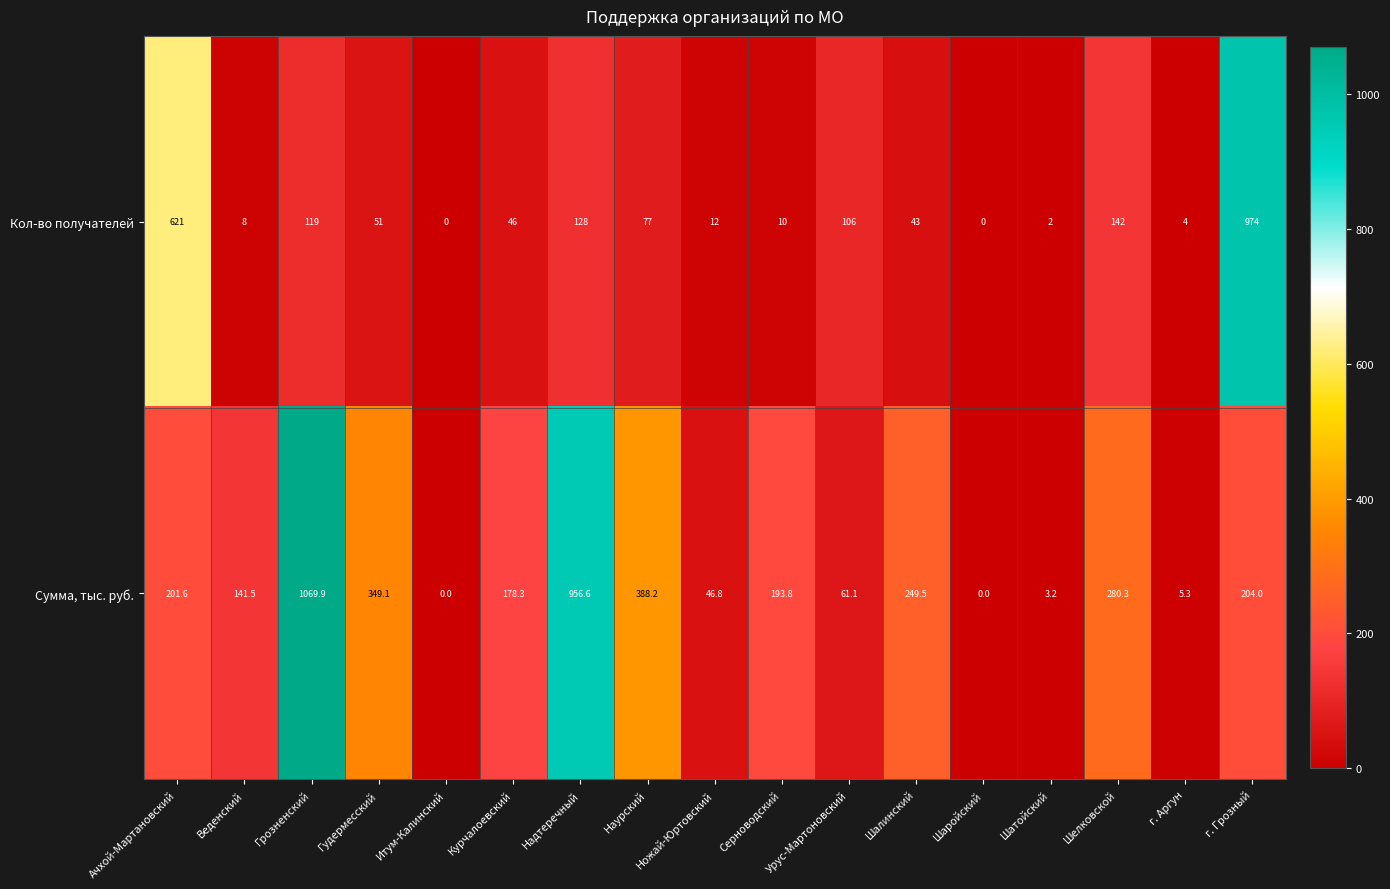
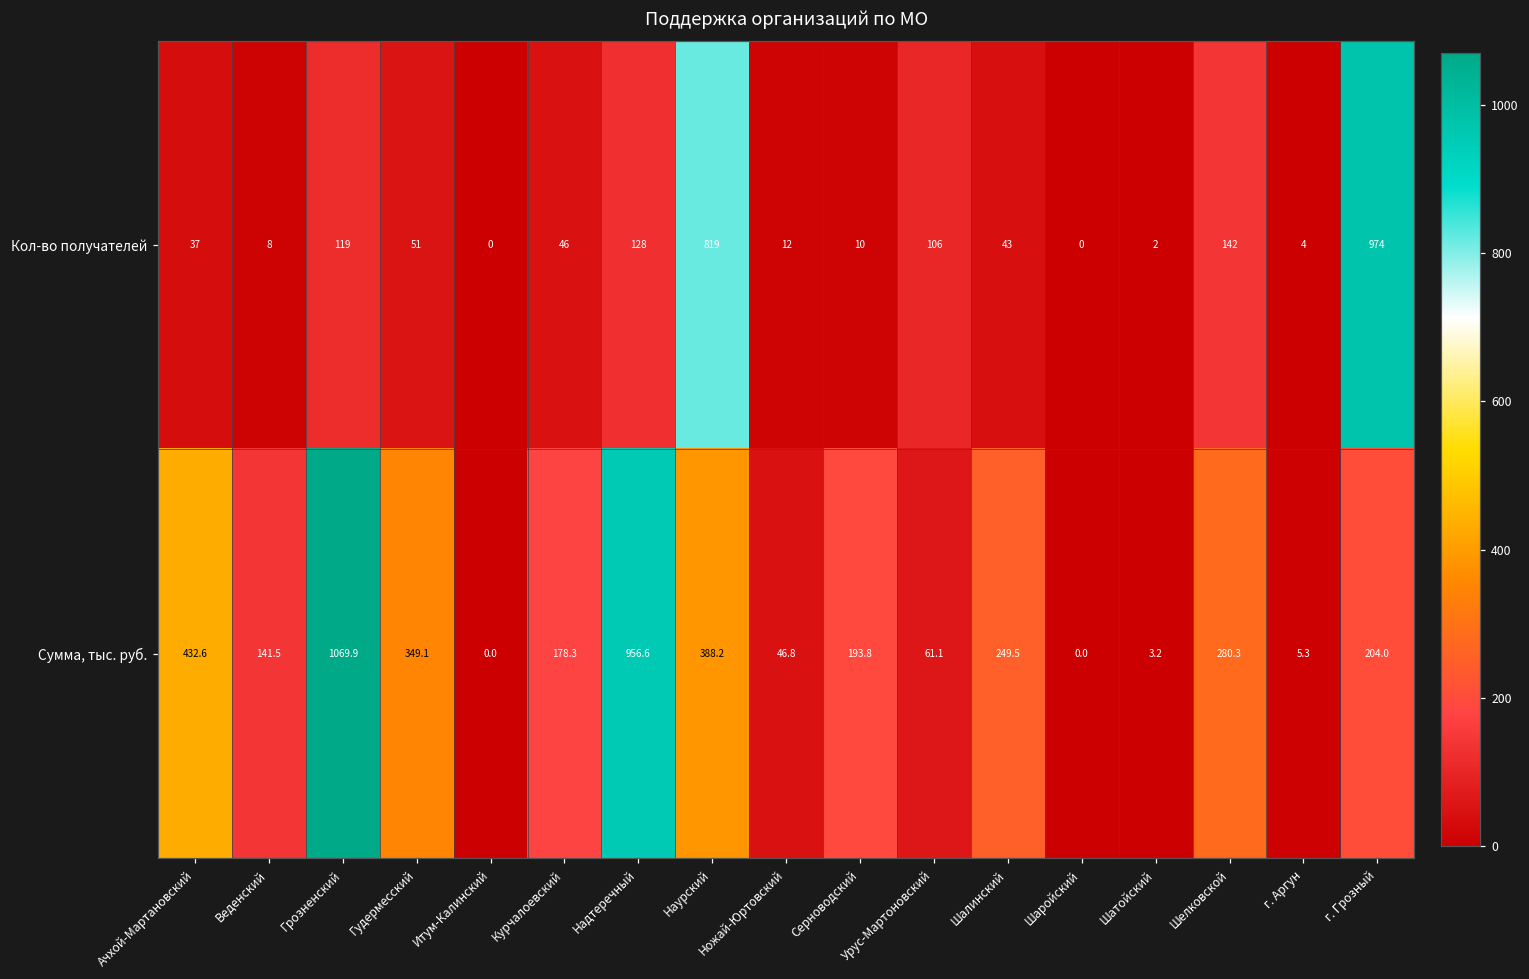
Кол-во получателей, Ачхой-Мартановский: 621 -> 37
Кол-во получателей, Наурский: 77 -> 819
Сумма, тыс. руб., Ачхой-Мартановский: 201.6 -> 432.6
